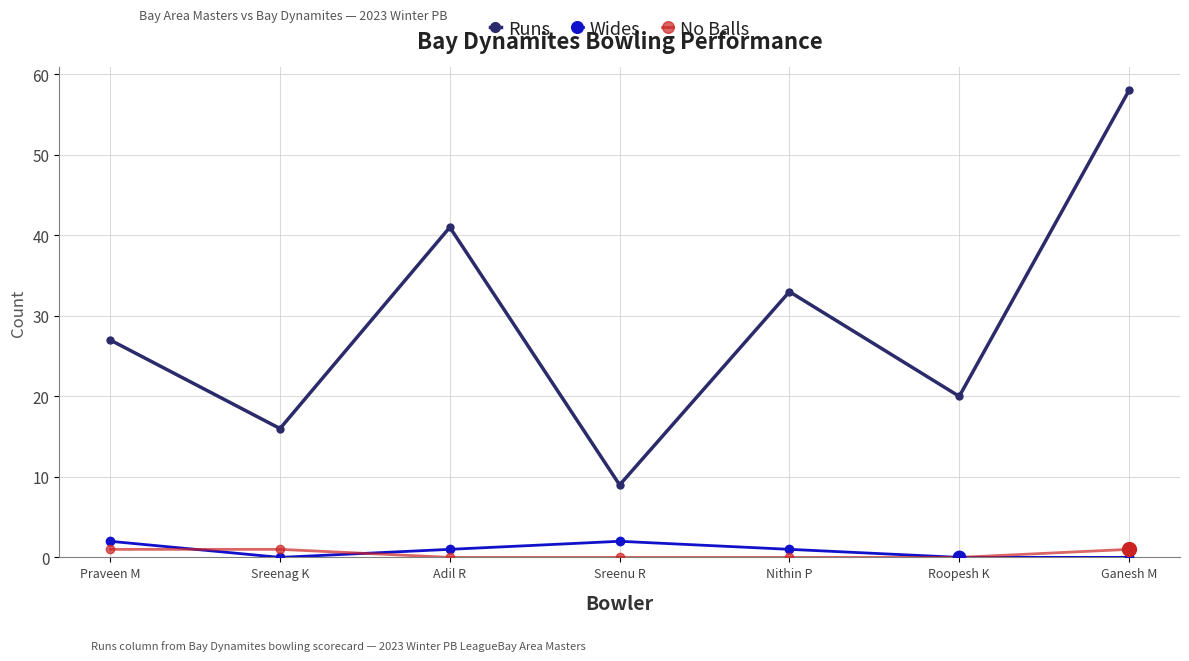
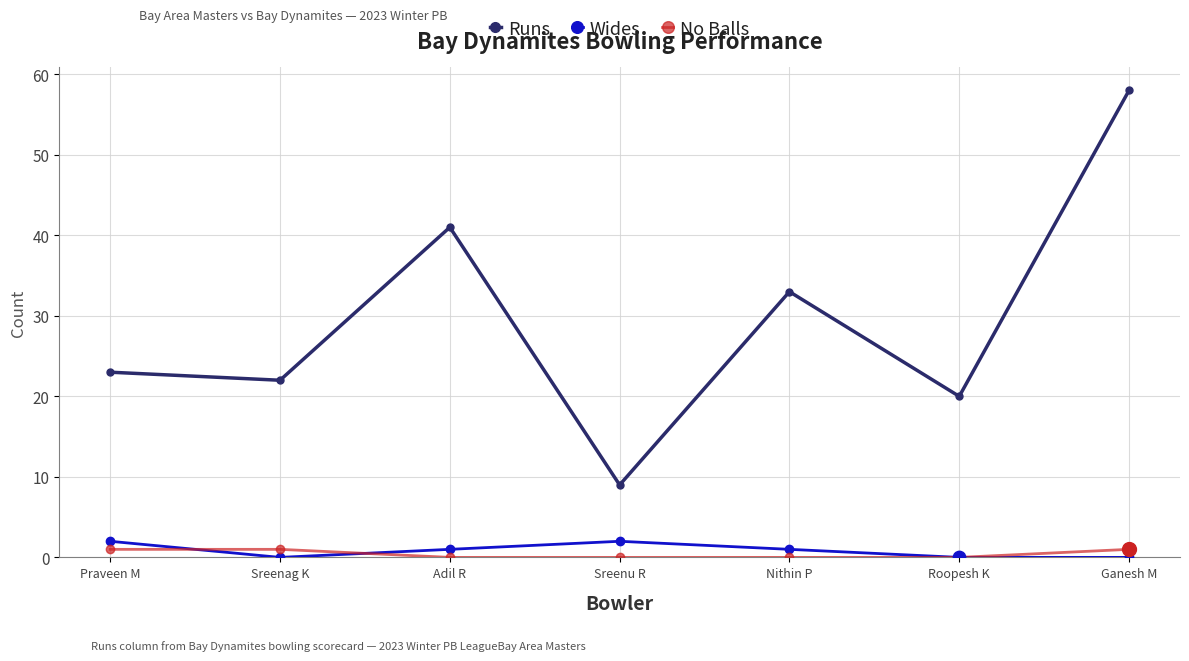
Runs, Praveen M: 27 -> 23
Runs, Sreenag K: 16 -> 22
